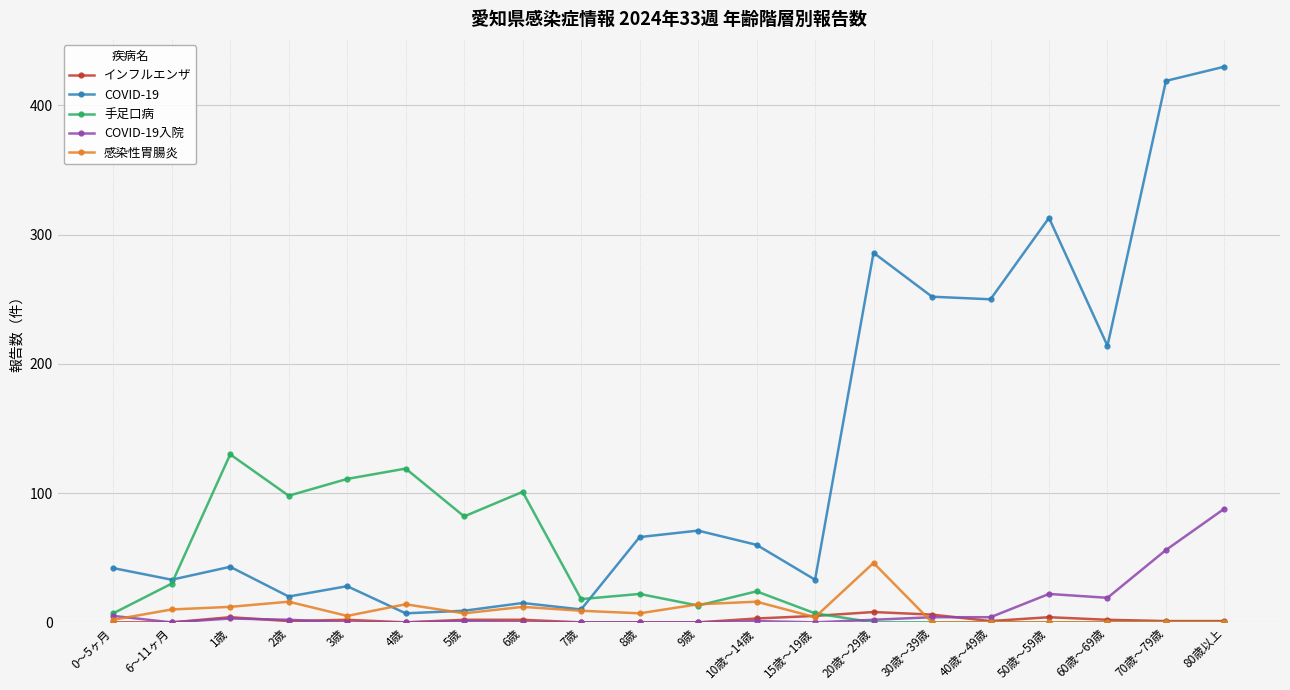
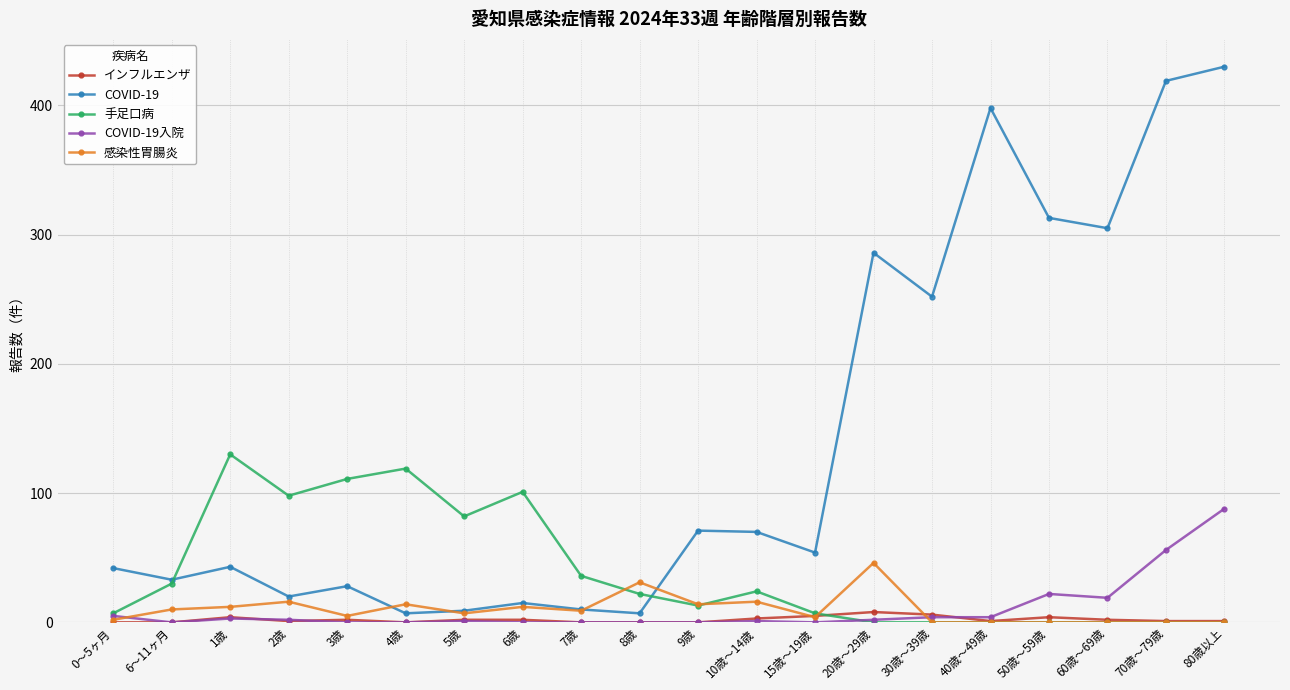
手足口病, 7歳: 18 -> 36
COVID-19, 8歳: 66 -> 7
感染性胃腸炎, 8歳: 7 -> 31
COVID-19, 10歳～14歳: 60 -> 70
COVID-19, 15歳～19歳: 33 -> 54
COVID-19, 40歳～49歳: 250 -> 398
COVID-19, 60歳～69歳: 214 -> 305
